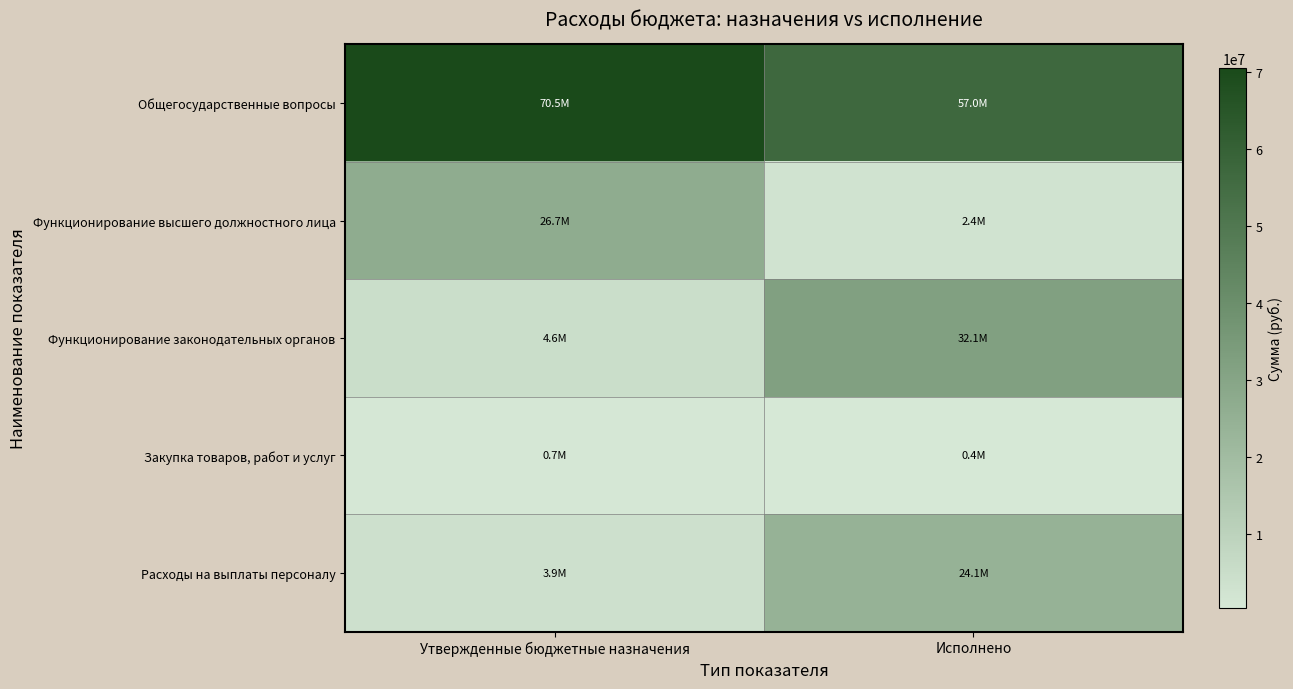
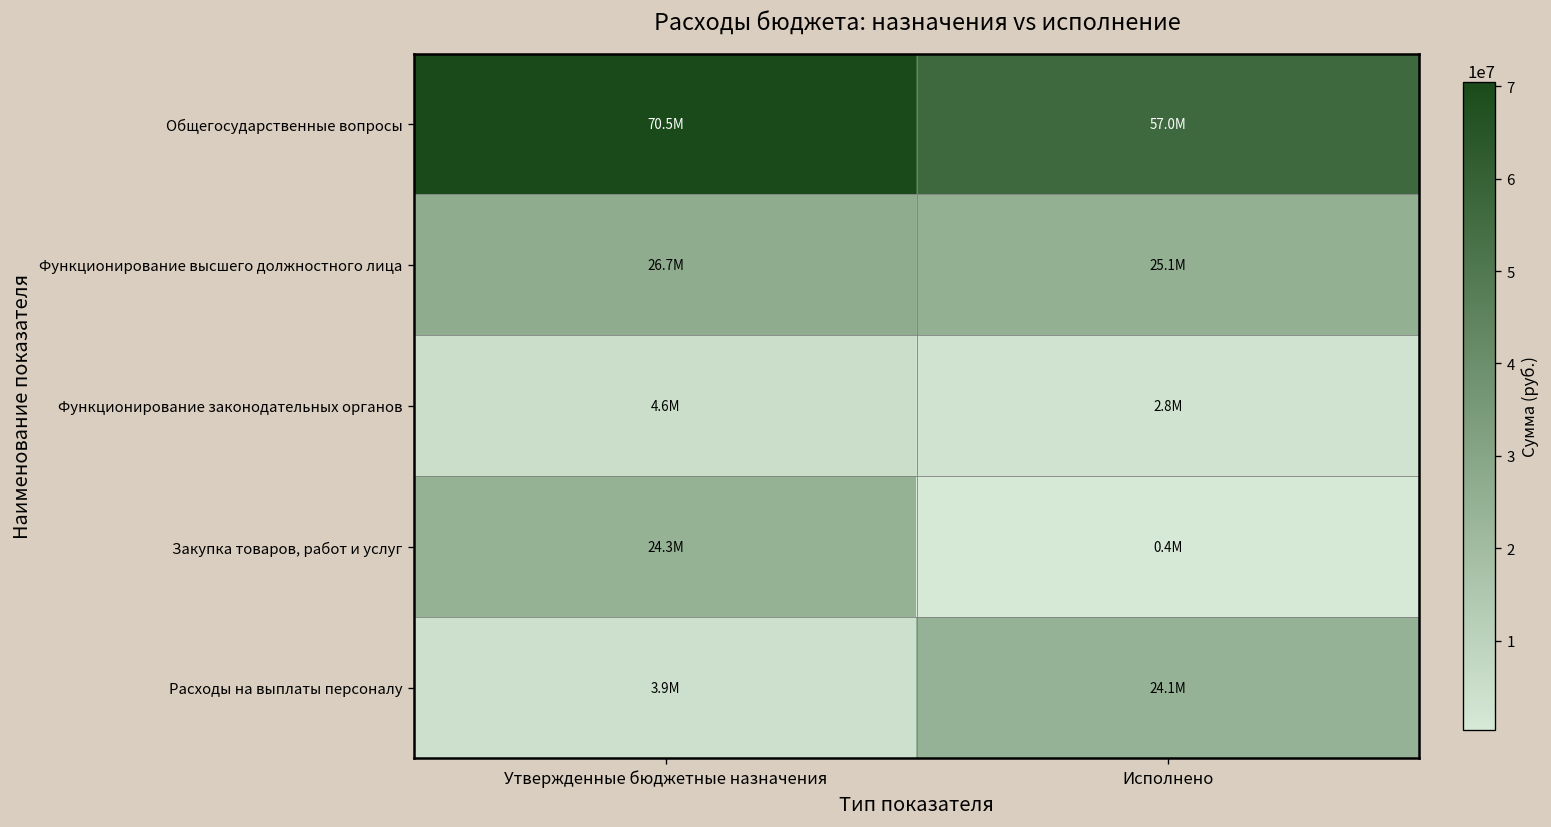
Функционирование высшего должностного лица, Исполнено: 2.4M -> 25.1M
Функционирование законодательных органов, Исполнено: 32.1M -> 2.8M
Закупка товаров, работ и услуг, Утвержденные бюджетные назначения: 0.7M -> 24.3M
